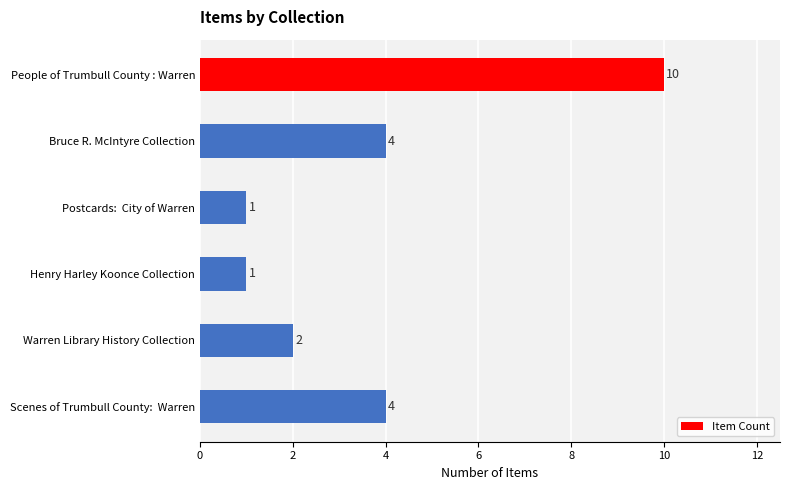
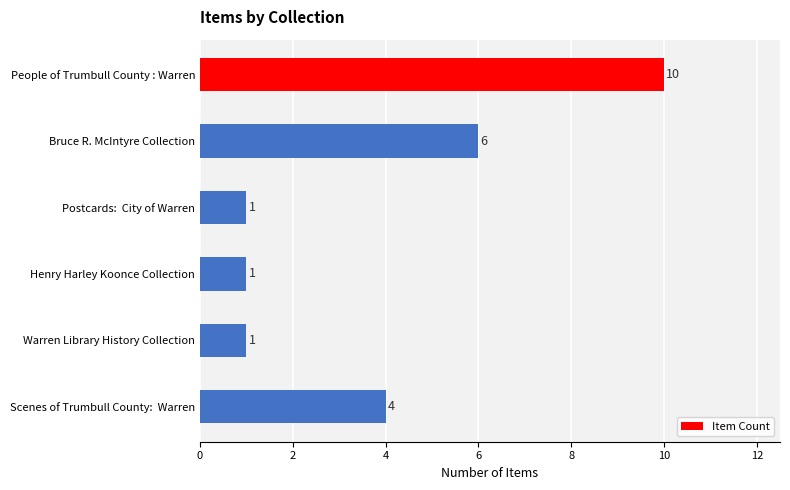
Bruce R. McIntyre Collection: 4 -> 6
Warren Library History Collection: 2 -> 1
